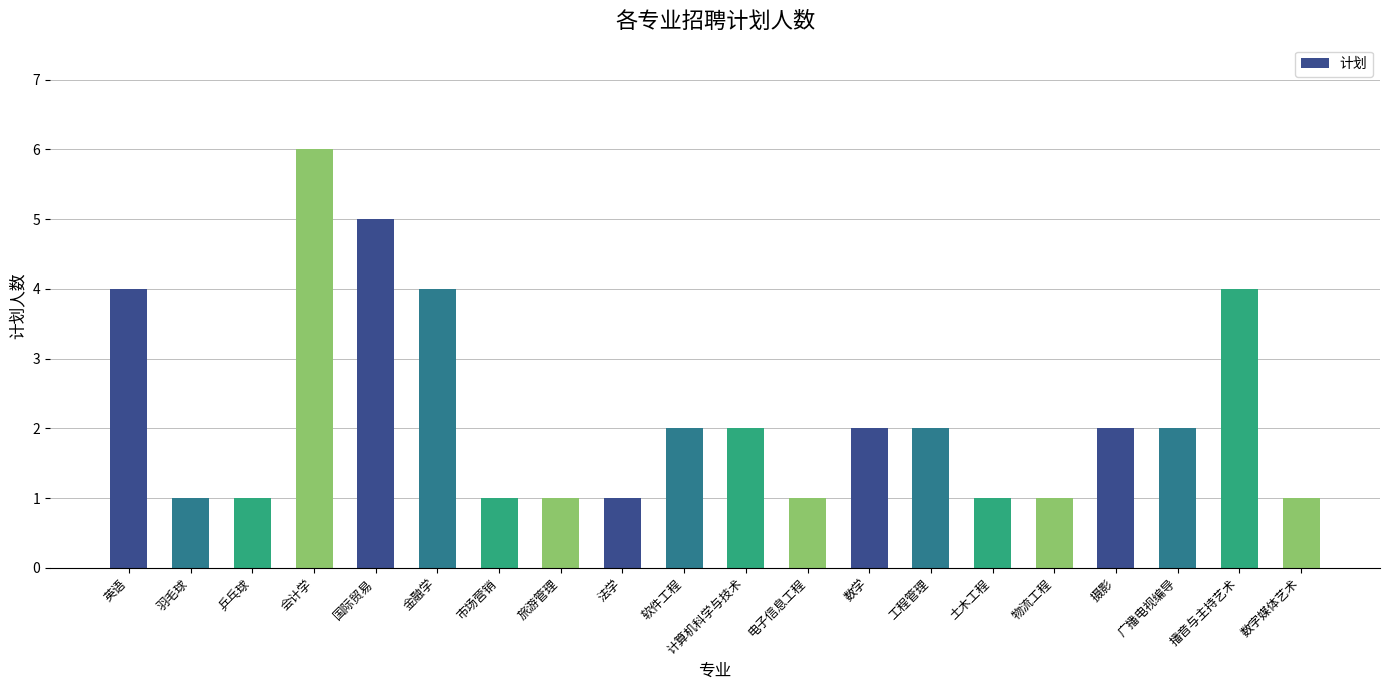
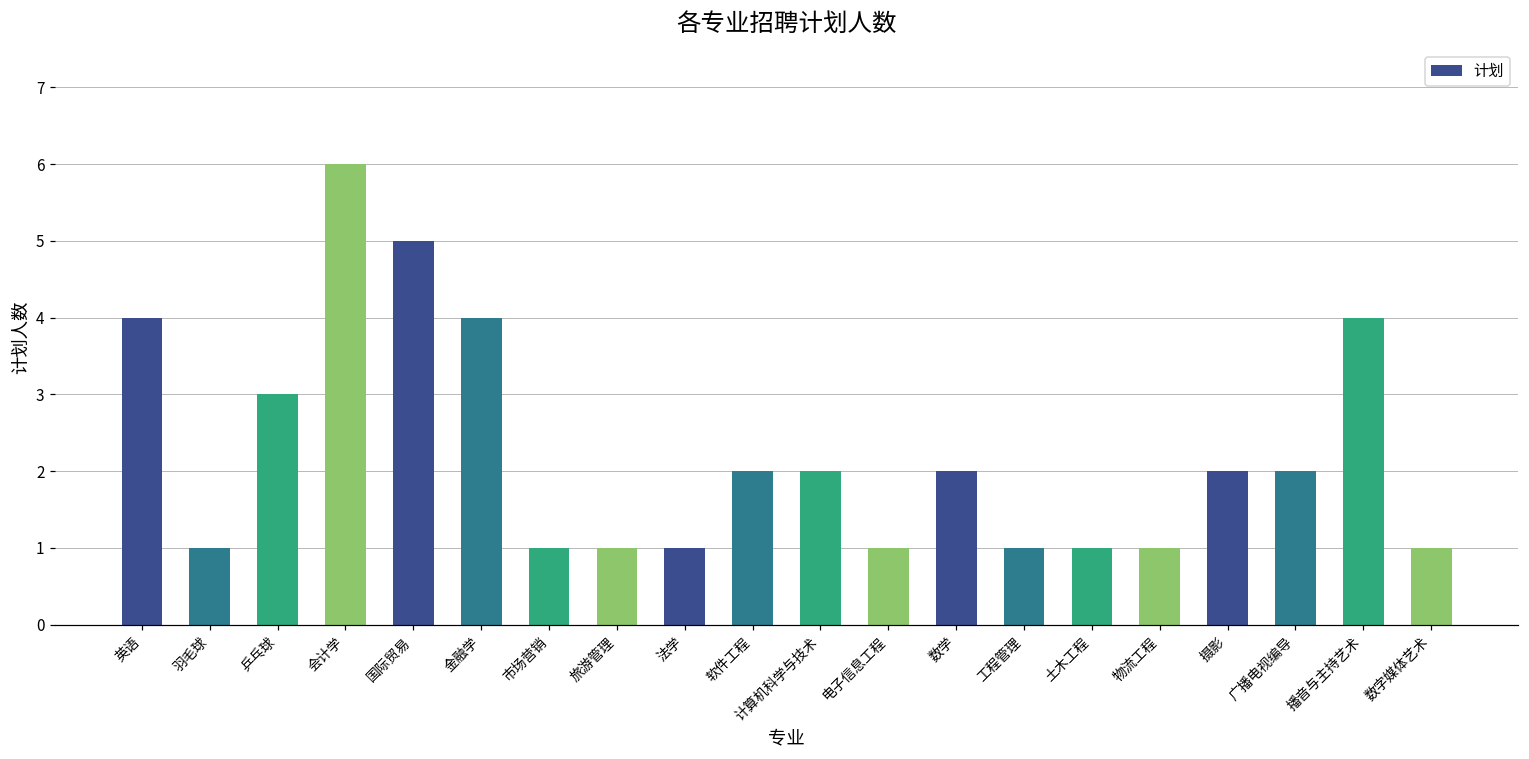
乒乓球: 1 -> 3
工程管理: 2 -> 1
